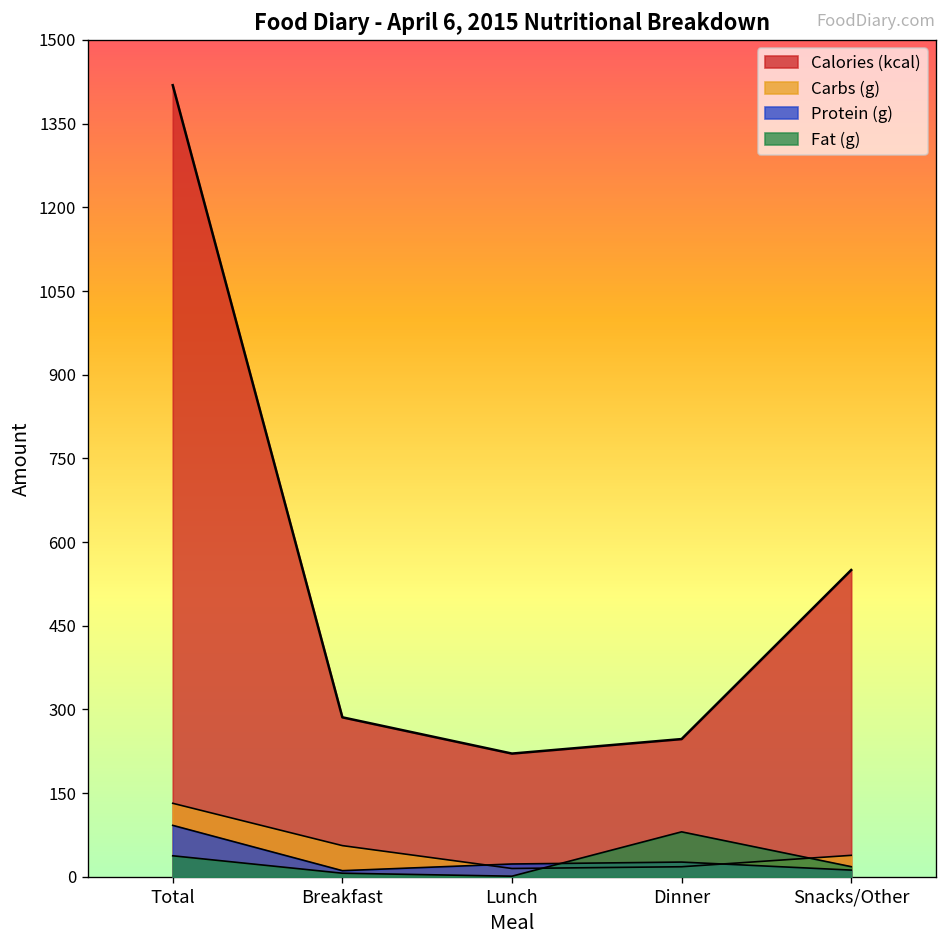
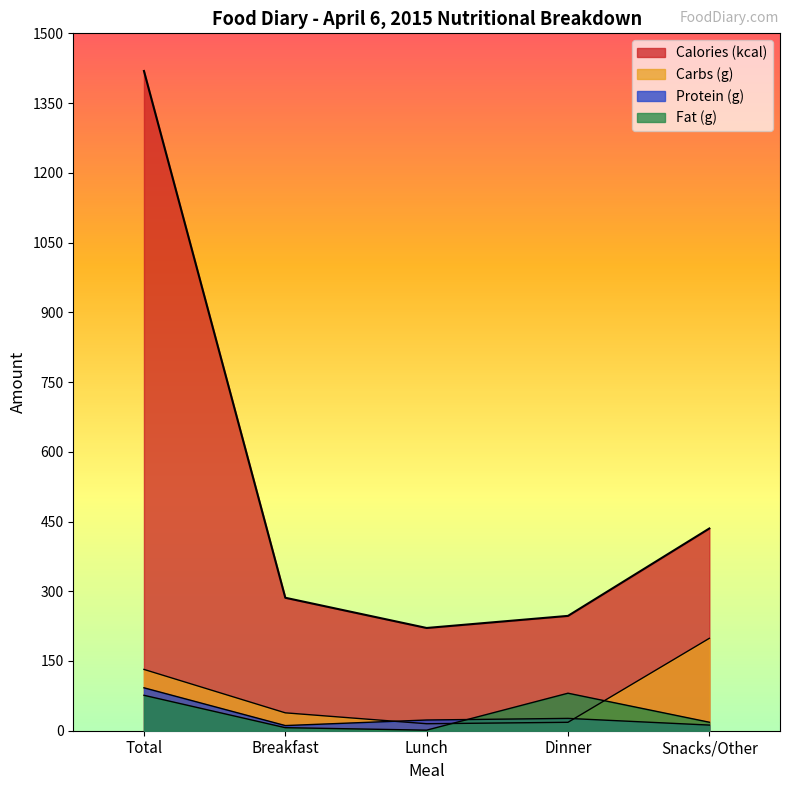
Fat (g), Total: 40 -> 80
Carbs (g), Breakfast: 60 -> 40
Calories (kcal), Snacks/Other: 550 -> 440
Carbs (g), Snacks/Other: 40 -> 200
